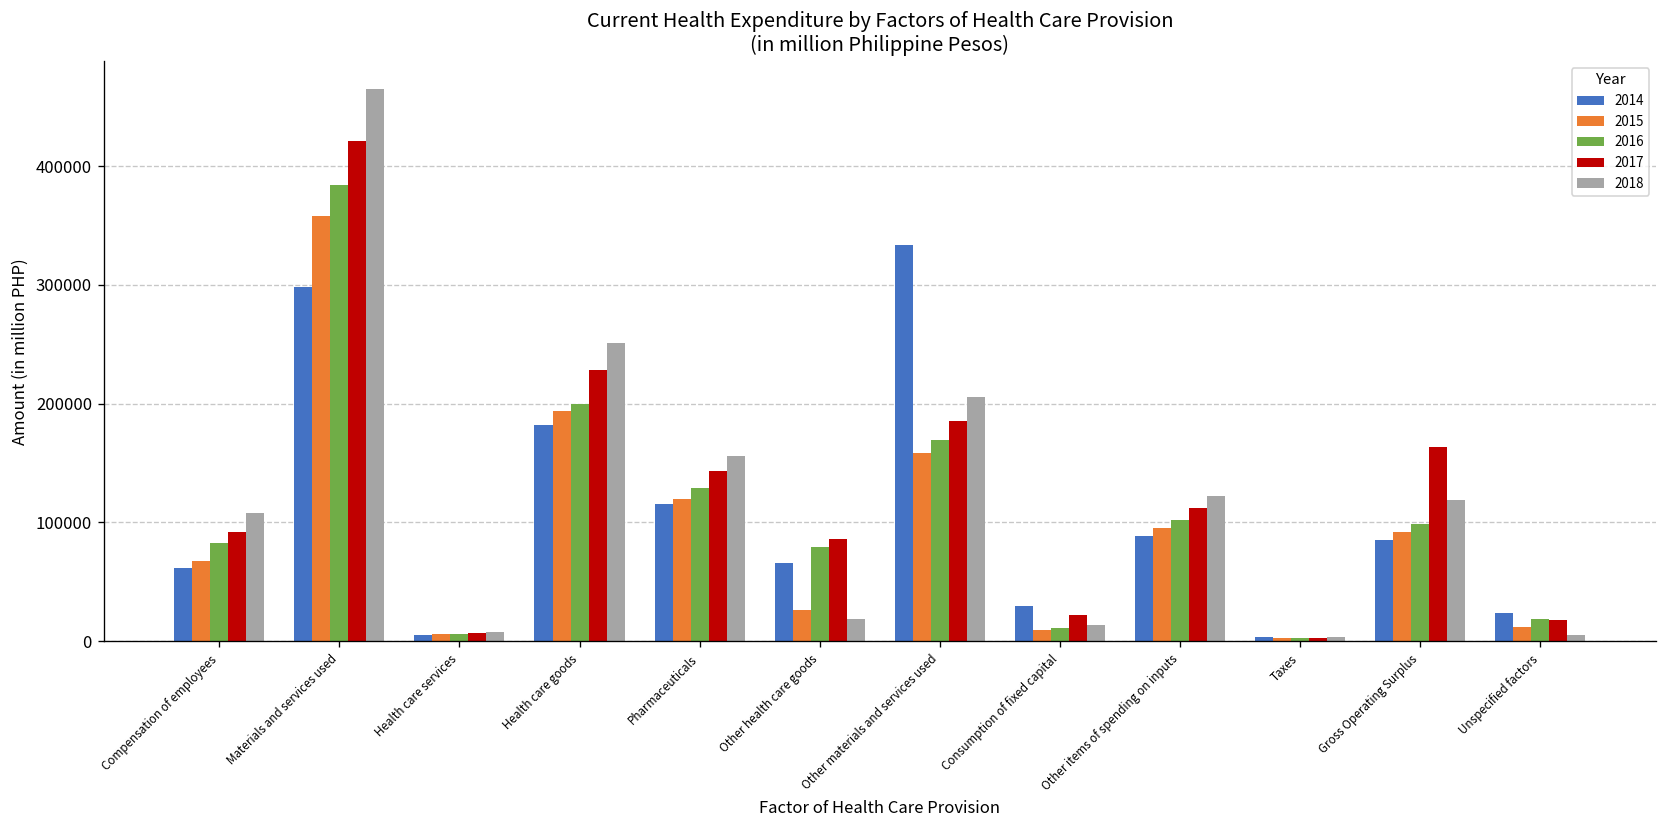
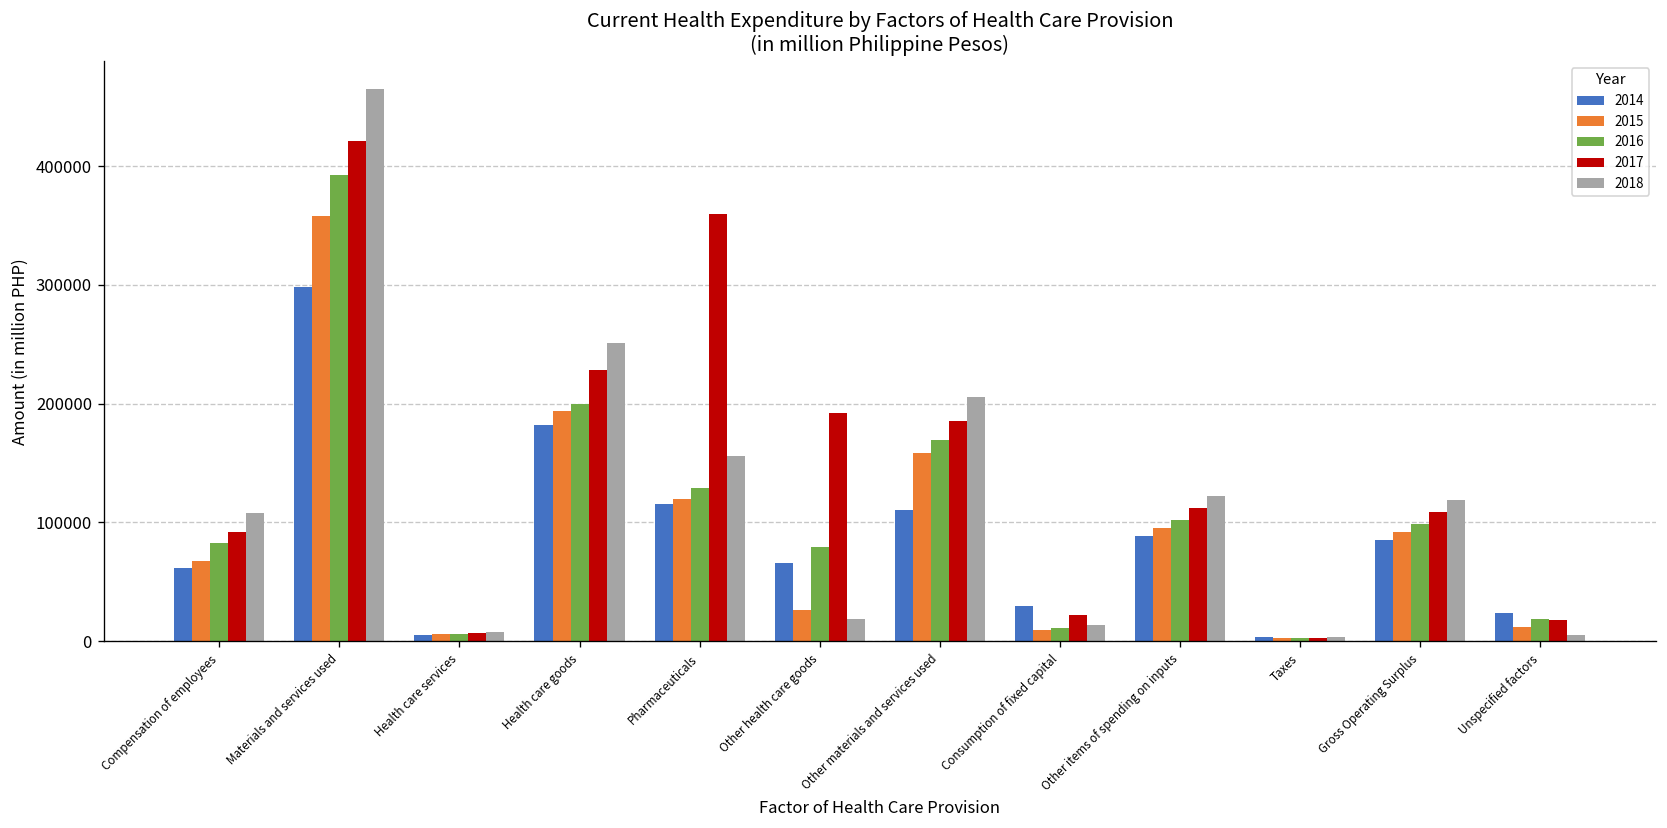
2016, Materials and services used: 380000 -> 390000
2017, Pharmaceuticals: 140000 -> 360000
2017, Other health care goods: 90000 -> 190000
2014, Other materials and services used: 330000 -> 110000
2017, Gross Operating Surplus: 160000 -> 110000
